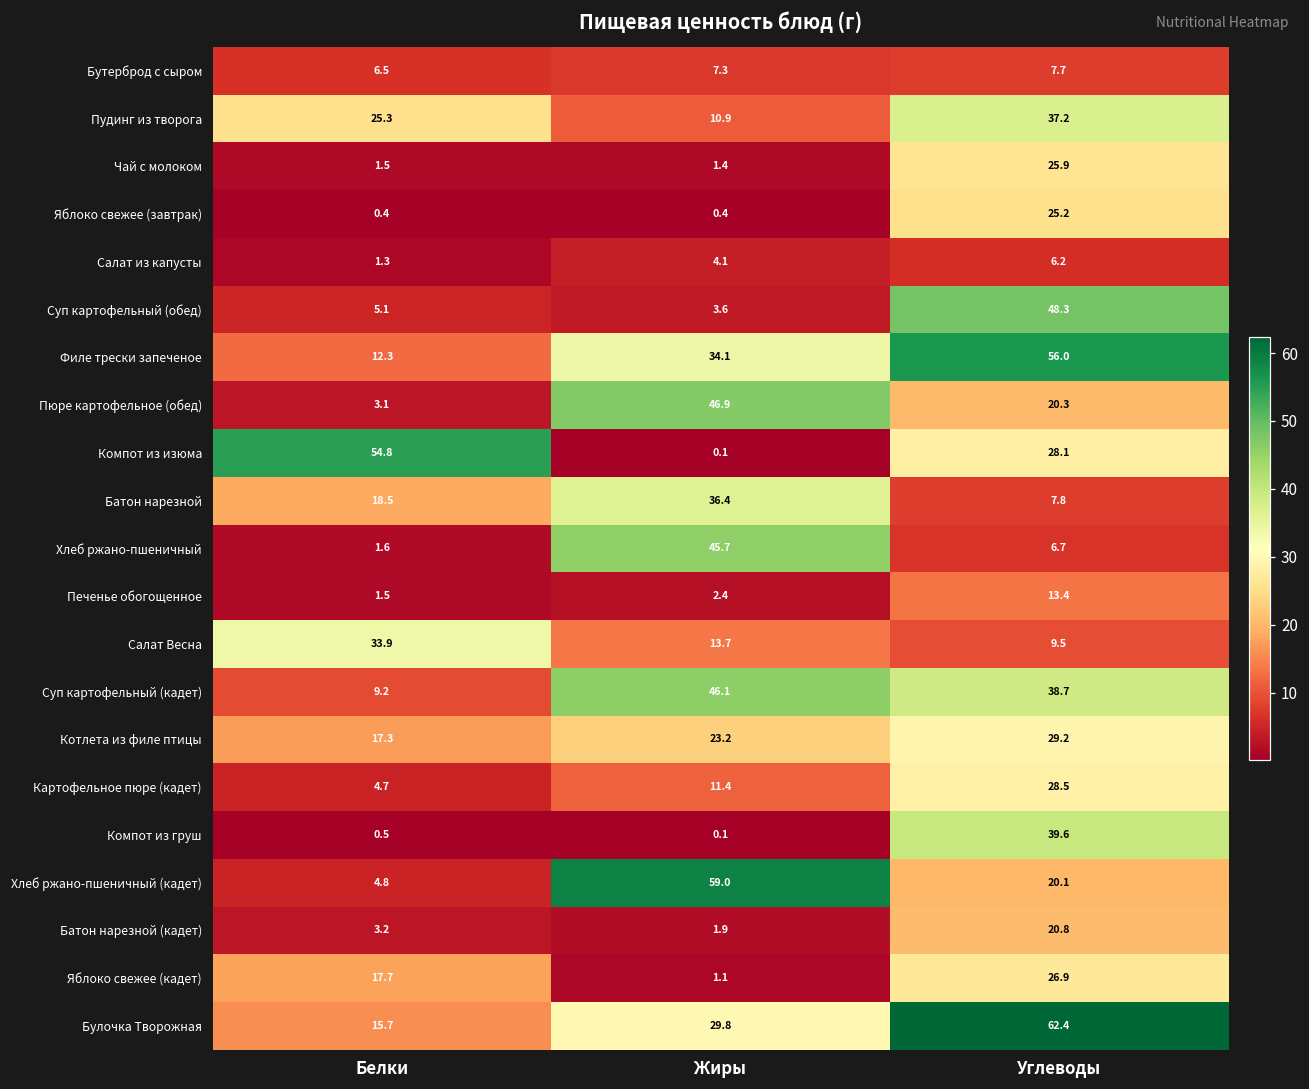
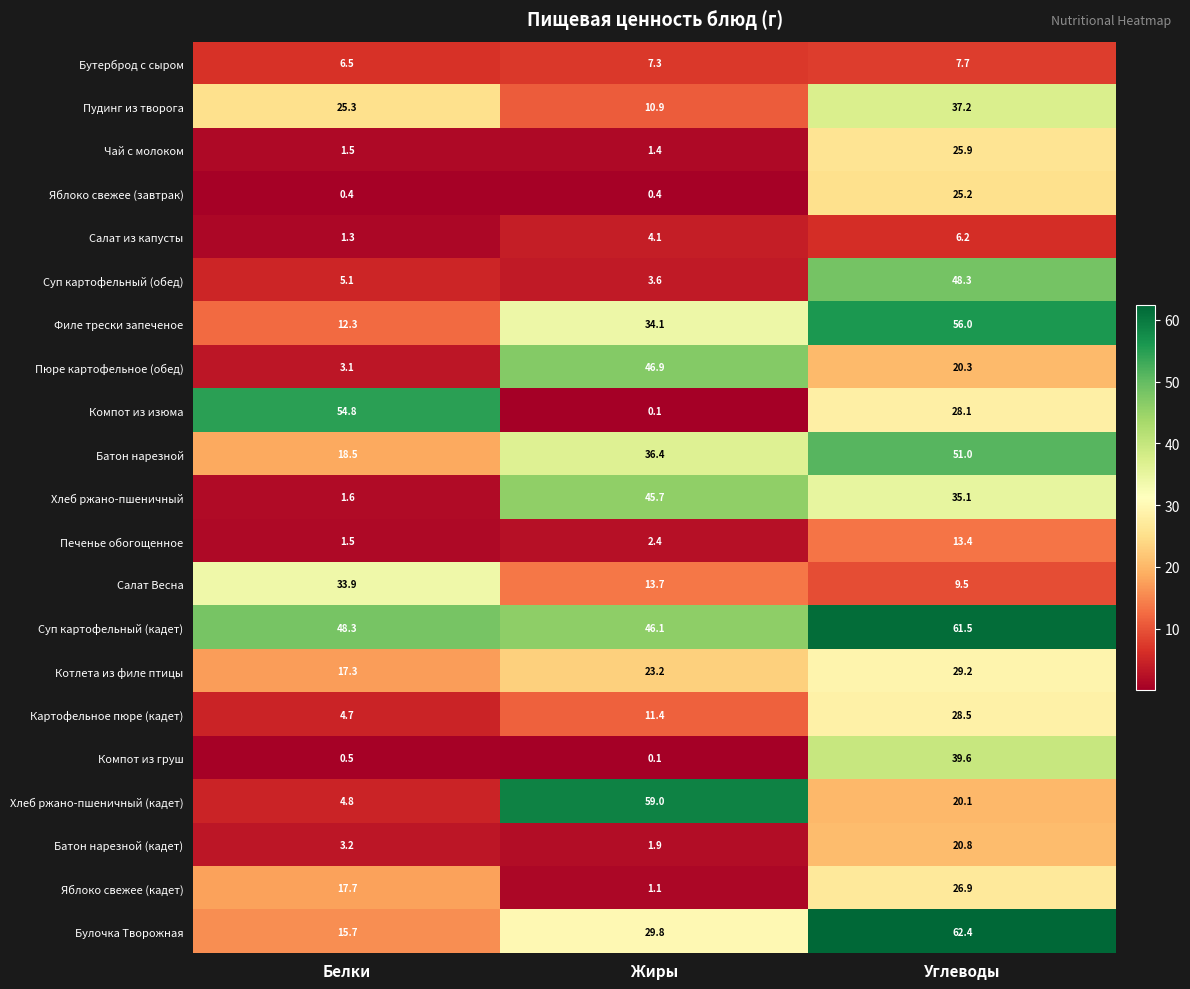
Батон нарезной, Углеводы: 7.8 -> 51.0
Хлеб ржано-пшеничный, Углеводы: 6.7 -> 35.1
Суп картофельный (кадет), Белки: 9.2 -> 48.3
Суп картофельный (кадет), Углеводы: 38.7 -> 61.5
